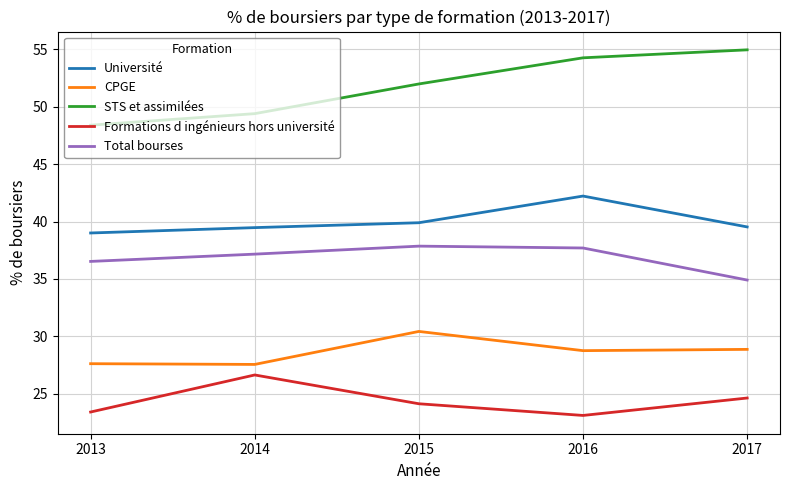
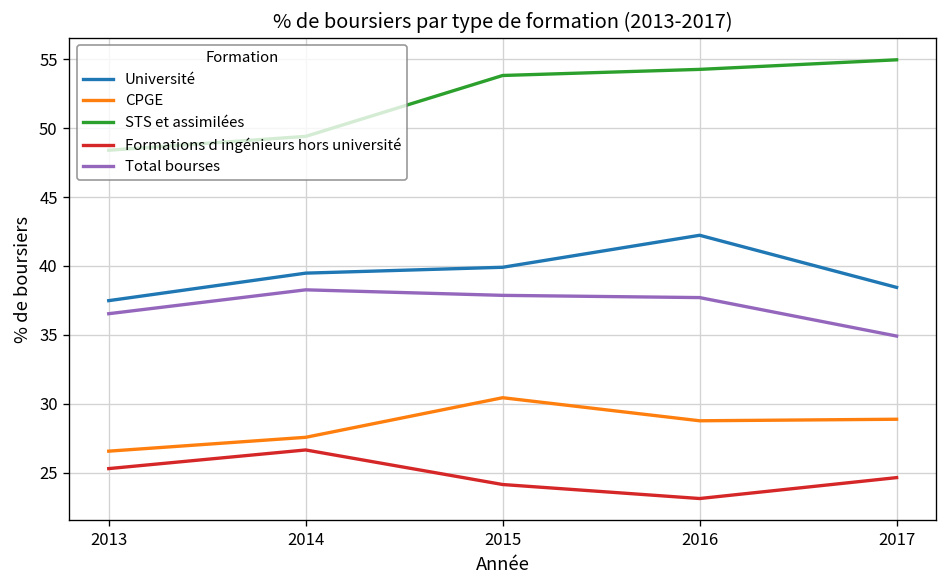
Université, 2013: 39.0 -> 37.5
CPGE, 2013: 27.6 -> 26.6
Formations d ingénieurs hors université, 2013: 23.4 -> 25.3
Total bourses, 2014: 37.2 -> 38.3
STS et assimilées, 2015: 52.0 -> 53.8
Université, 2017: 39.5 -> 38.4
